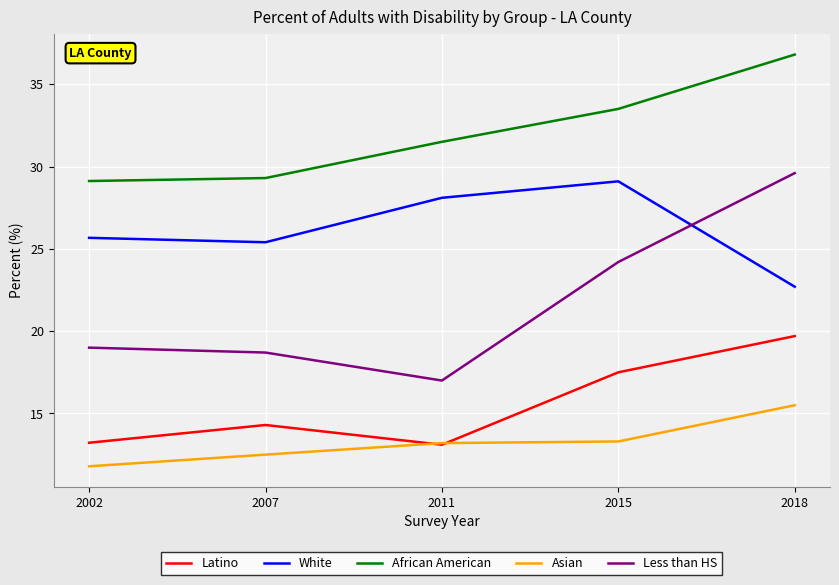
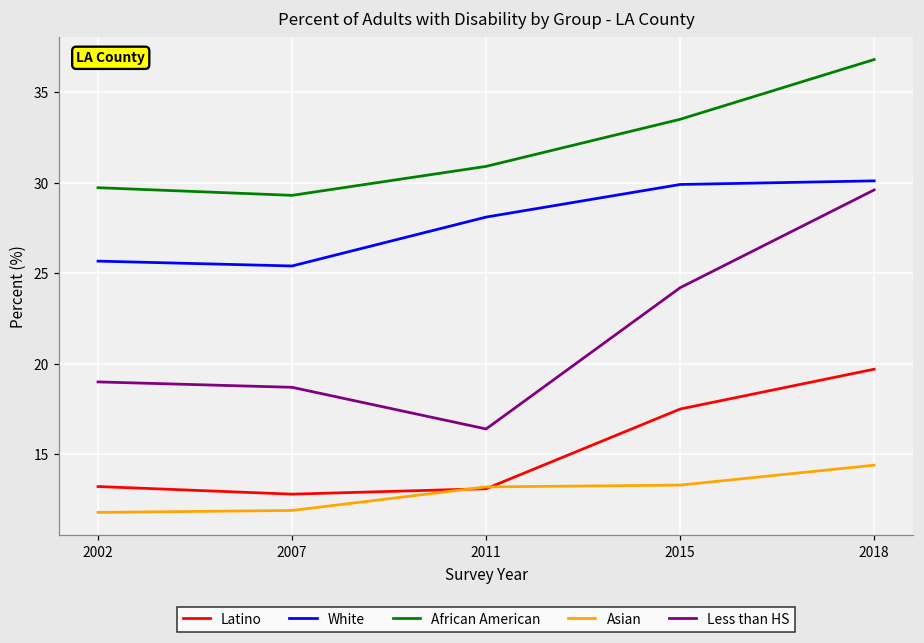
African American, 2002: 29.1 -> 29.7
Latino, 2007: 14.3 -> 12.8
Asian, 2007: 12.5 -> 11.9
African American, 2011: 31.5 -> 30.9
Less than HS, 2011: 17.0 -> 16.4
White, 2015: 29.1 -> 29.9
White, 2018: 22.7 -> 30.1
Asian, 2018: 15.5 -> 14.4
